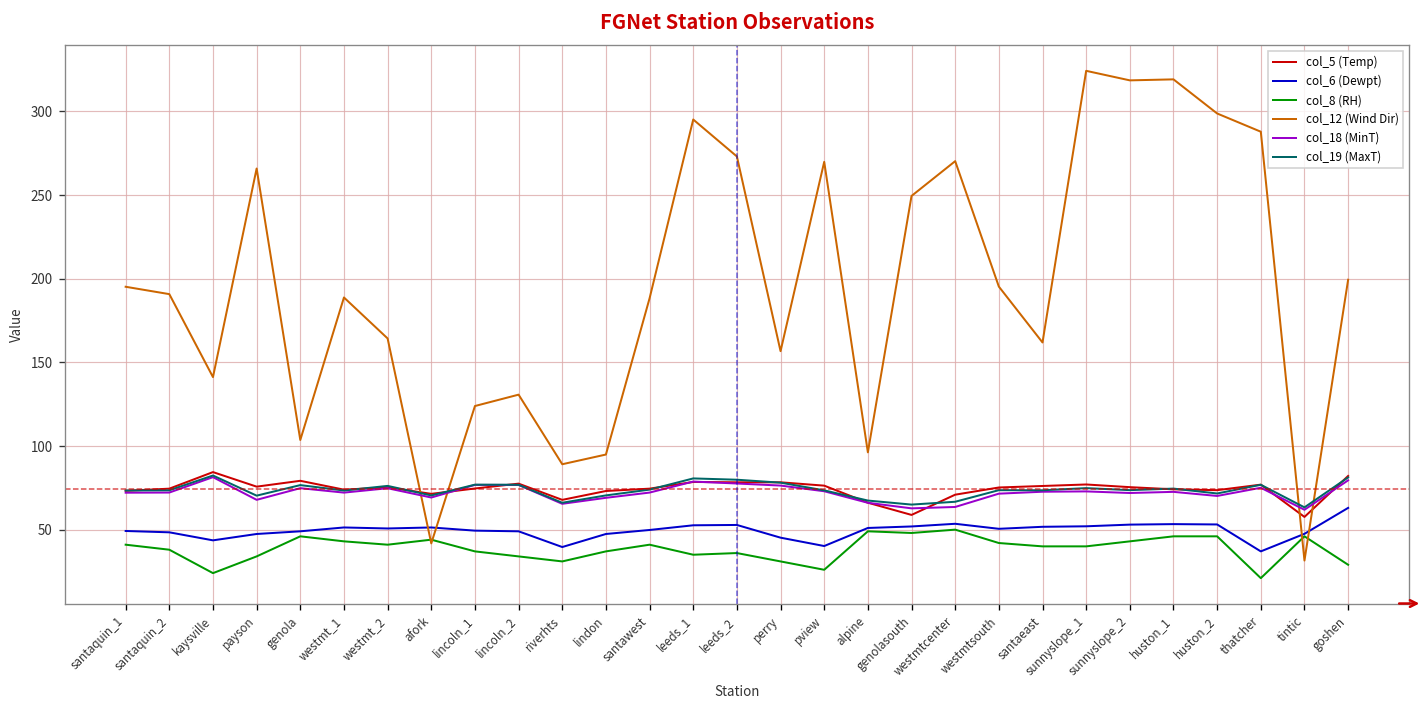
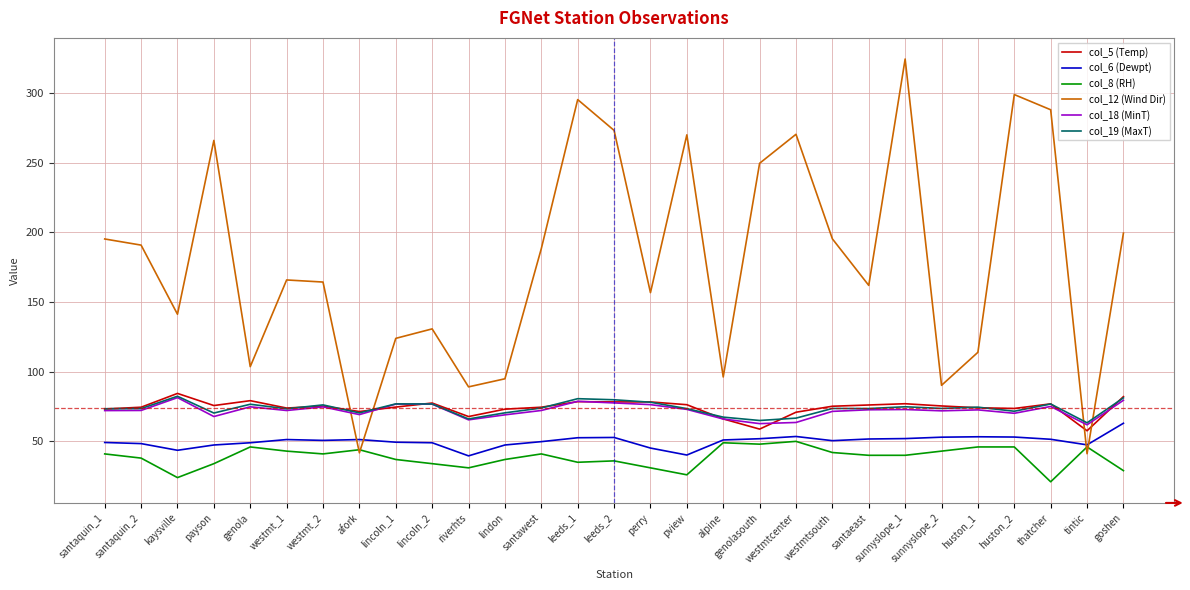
col_12 (Wind Dir), westmt_1: 189 -> 166
col_12 (Wind Dir), sunnyslope_2: 319 -> 90
col_12 (Wind Dir), huston_1: 319 -> 114
col_6 (Dewpt), thatcher: 37 -> 52
col_12 (Wind Dir), tintic: 32 -> 41
